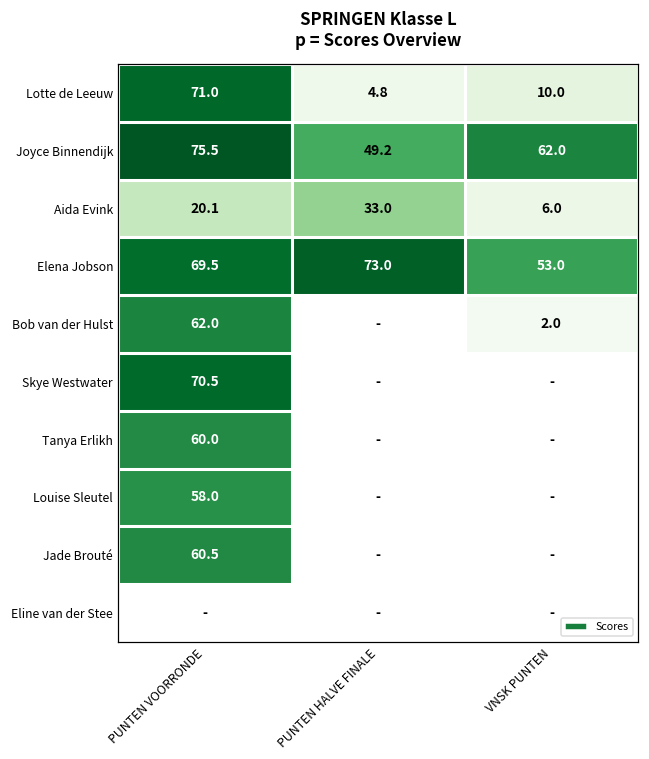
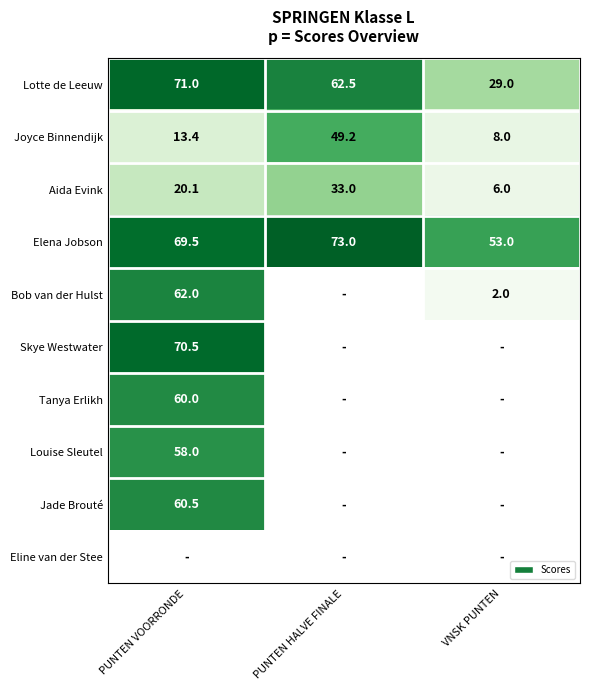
Lotte de Leeuw, PUNTEN HALVE FINALE: 4.8 -> 62.5
Lotte de Leeuw, VNSK PUNTEN: 10.0 -> 29.0
Joyce Binnendijk, PUNTEN VOORRONDE: 75.5 -> 13.4
Joyce Binnendijk, VNSK PUNTEN: 62.0 -> 8.0
